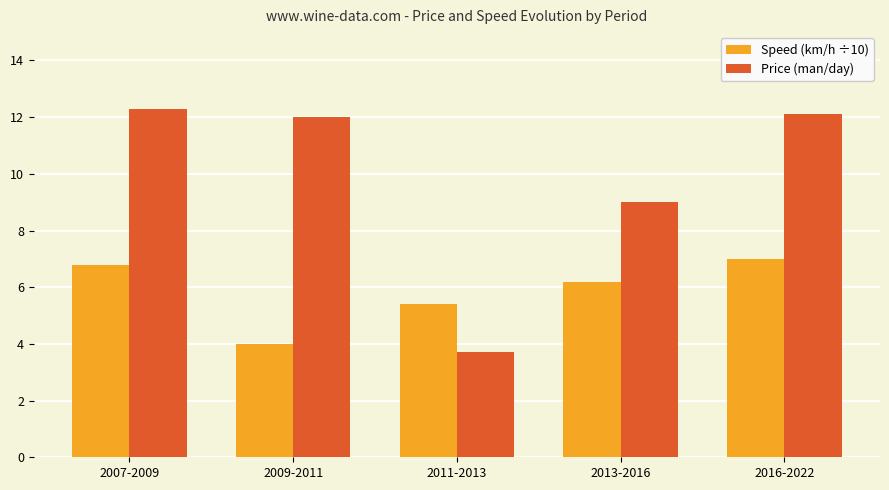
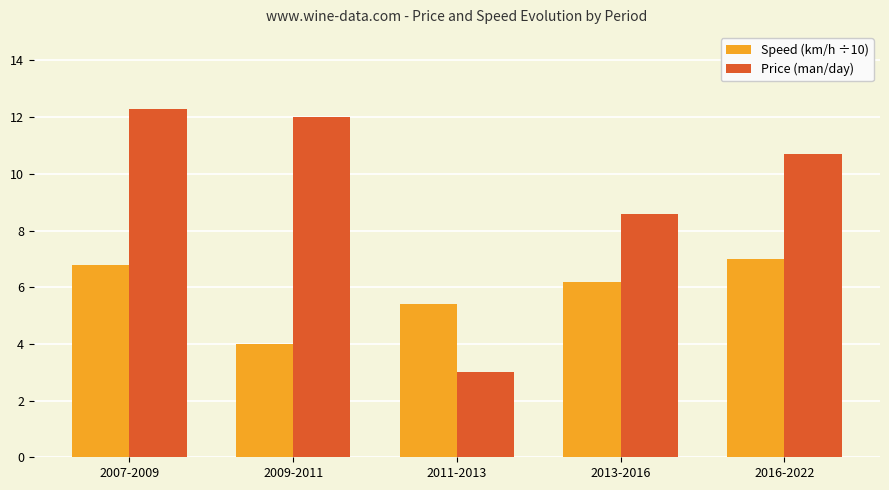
Price (man/day), 2011-2013: 3.7 -> 3.0
Price (man/day), 2013-2016: 9.0 -> 8.6
Price (man/day), 2016-2022: 12.1 -> 10.7
